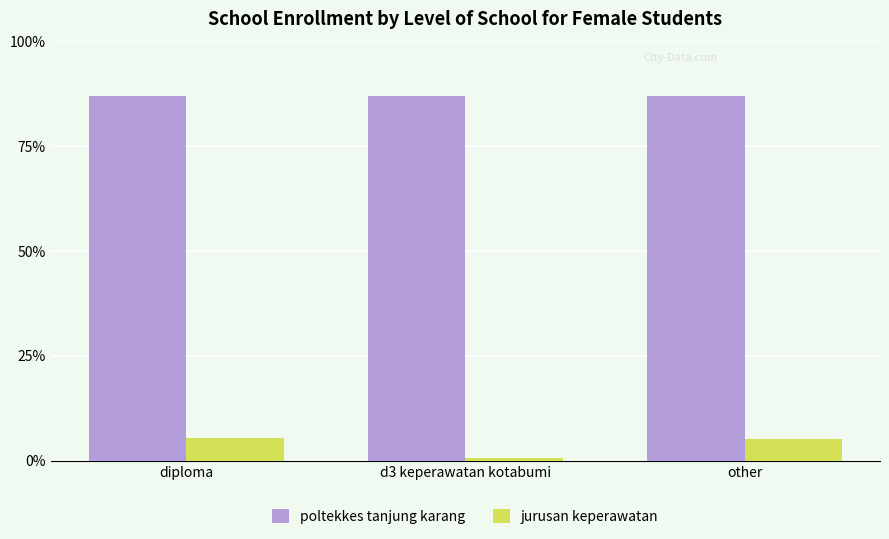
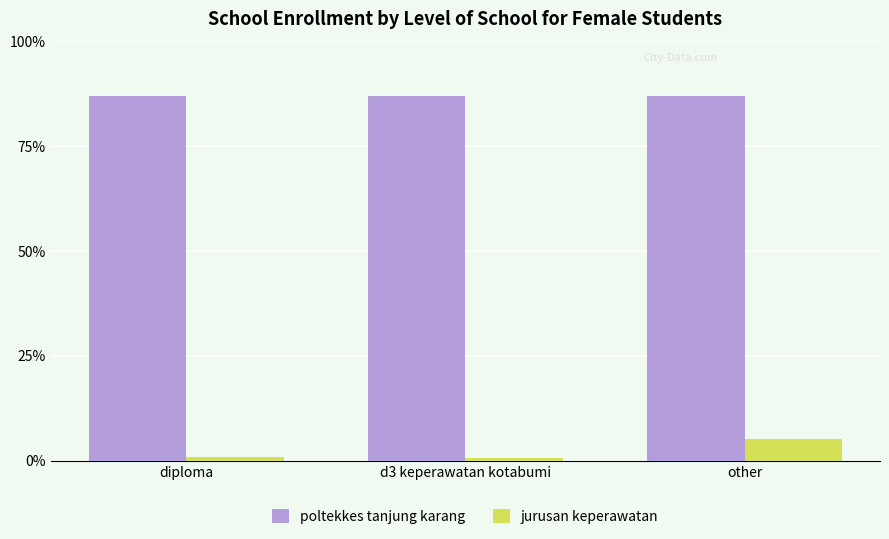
jurusan keperawatan, diploma: 5% -> 1%
